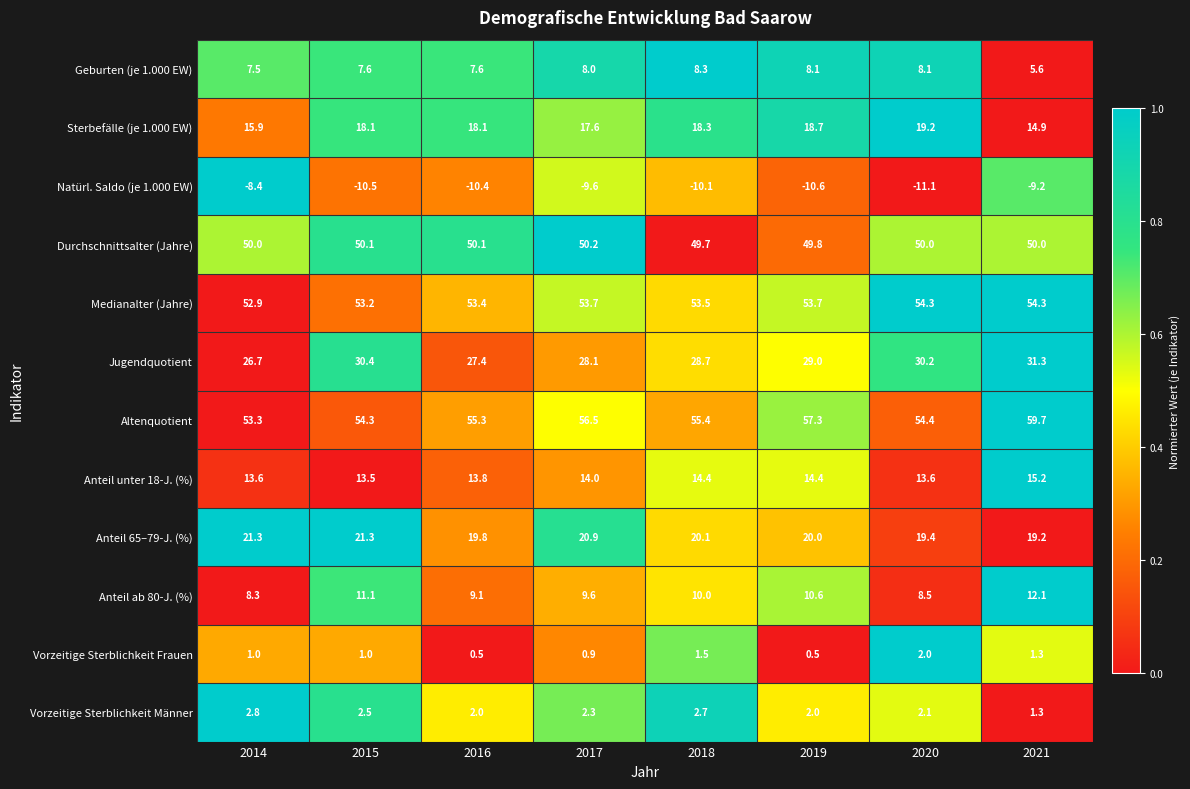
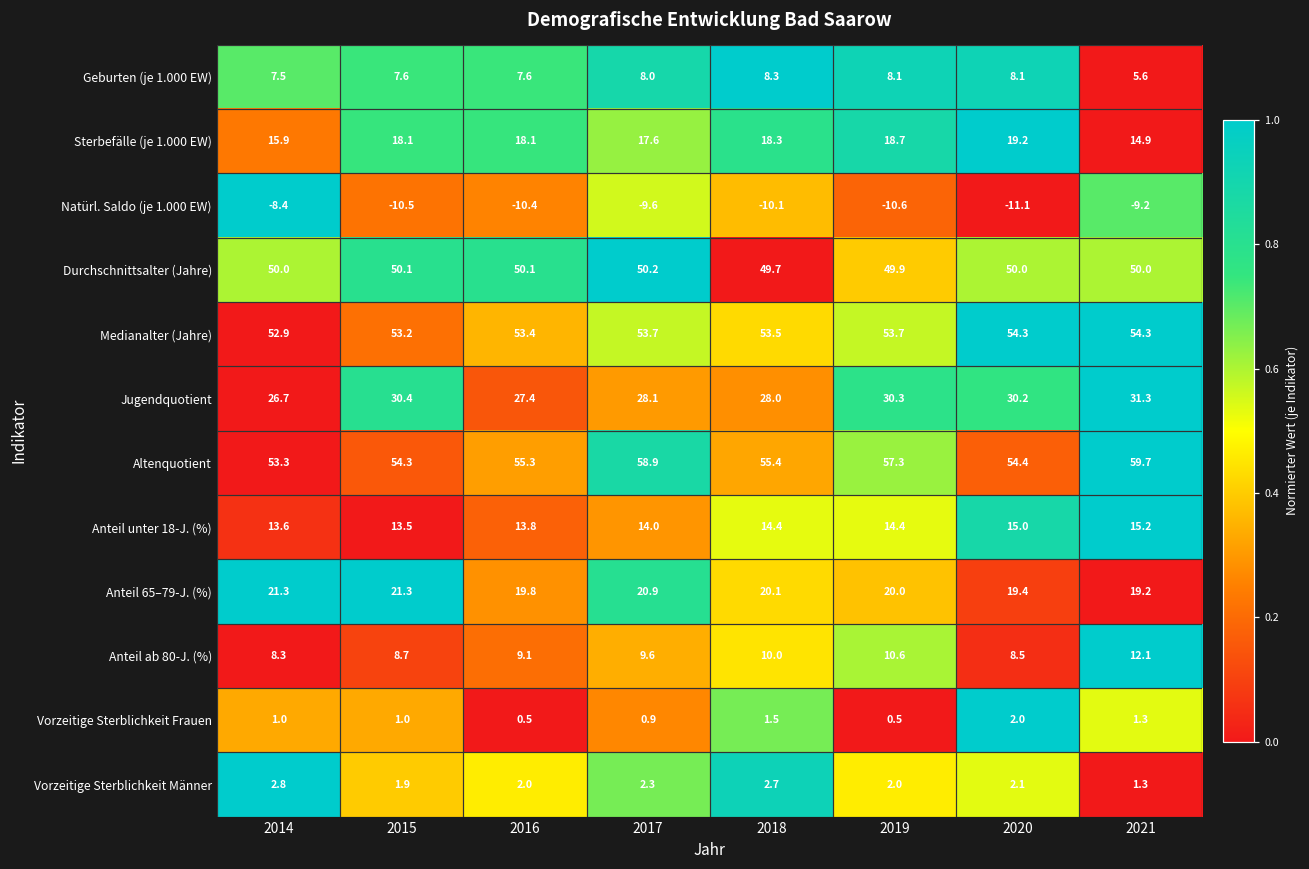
Durchschnittsalter (Jahre), 2019: 49.8 -> 49.9
Jugendquotient, 2018: 28.7 -> 28.0
Jugendquotient, 2019: 29.0 -> 30.3
Altenquotient, 2017: 56.5 -> 58.9
Anteil unter 18-J. (%), 2020: 13.6 -> 15.0
Anteil ab 80-J. (%), 2015: 11.1 -> 8.7
Vorzeitige Sterblichkeit Männer, 2015: 2.5 -> 1.9
